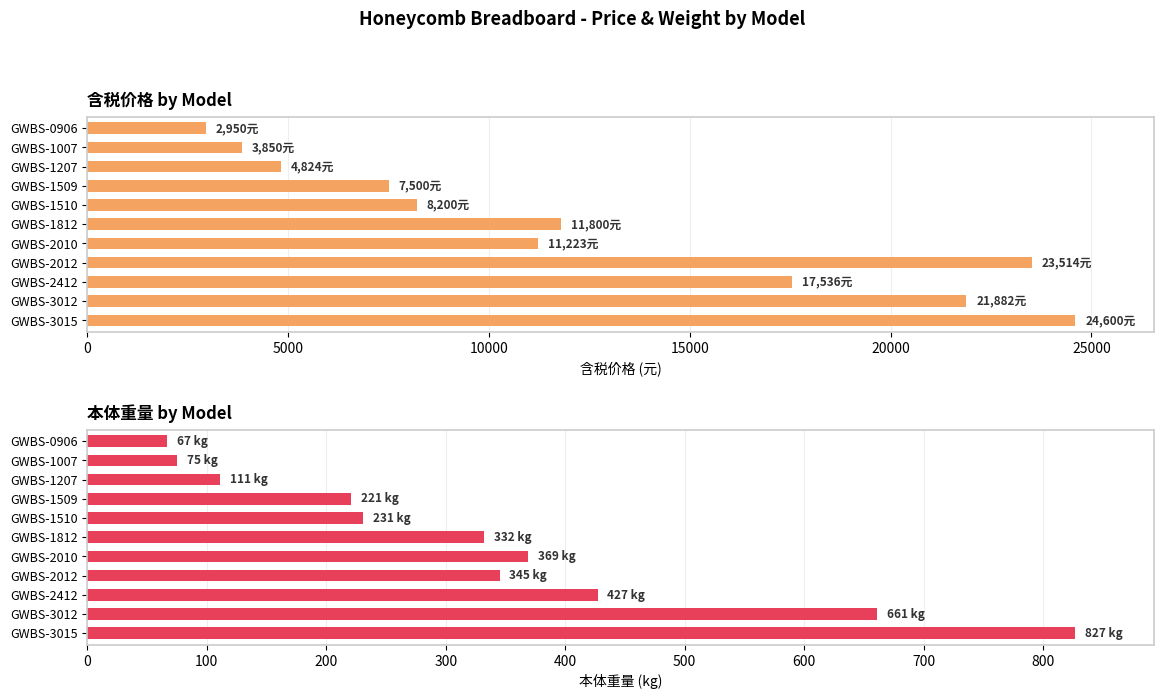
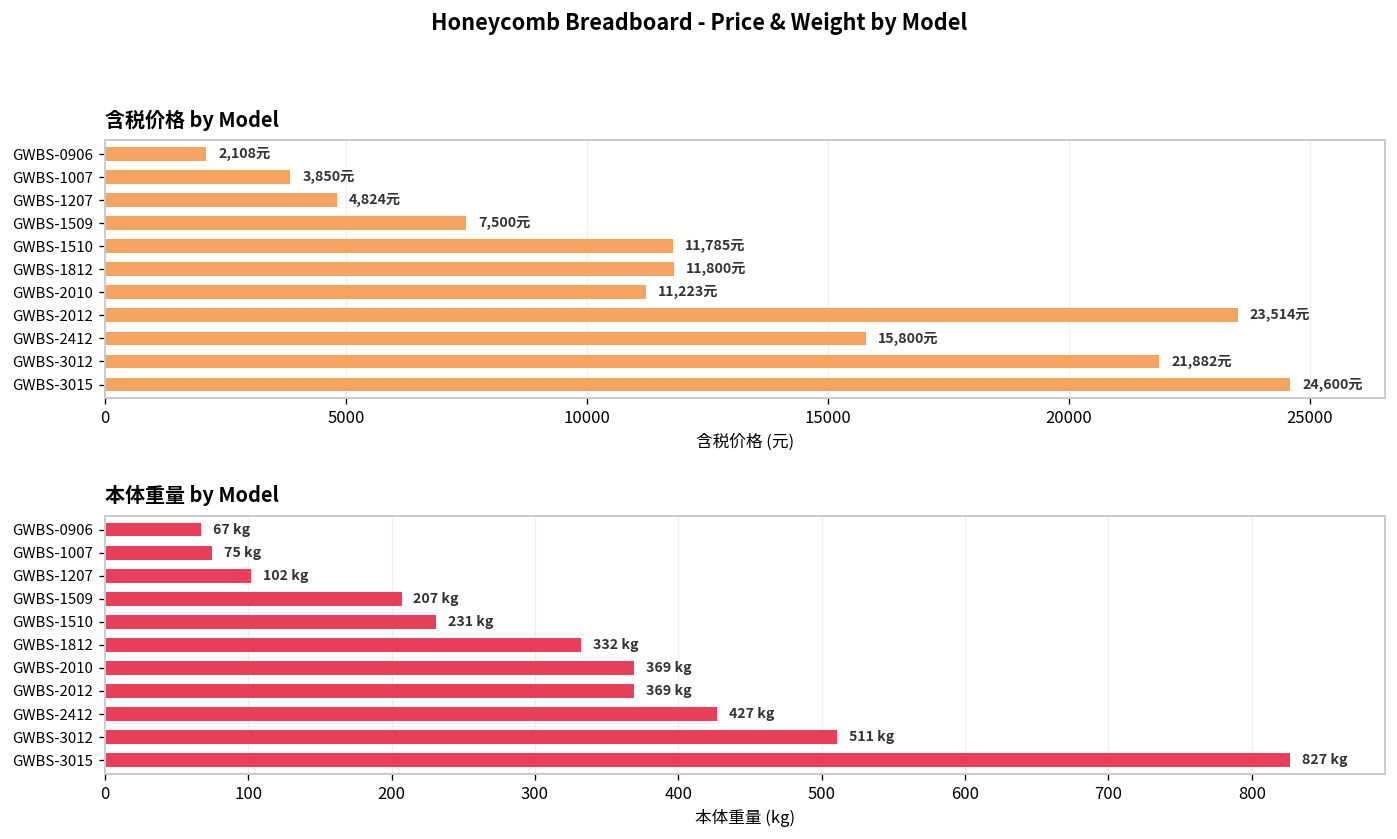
含税价格 by Model, GWBS-0906: 2,950元 -> 2,108元
含税价格 by Model, GWBS-1510: 8,200元 -> 11,785元
含税价格 by Model, GWBS-2412: 17,536元 -> 15,800元
本体重量 by Model, GWBS-1207: 111 -> 102
本体重量 by Model, GWBS-1509: 221 -> 207
本体重量 by Model, GWBS-2012: 345 -> 369
本体重量 by Model, GWBS-3012: 661 -> 511
